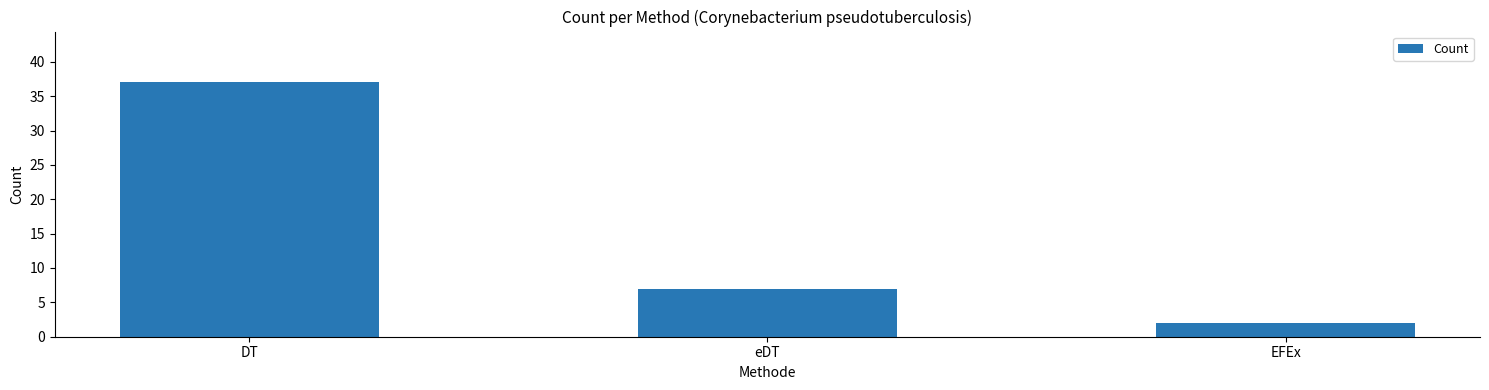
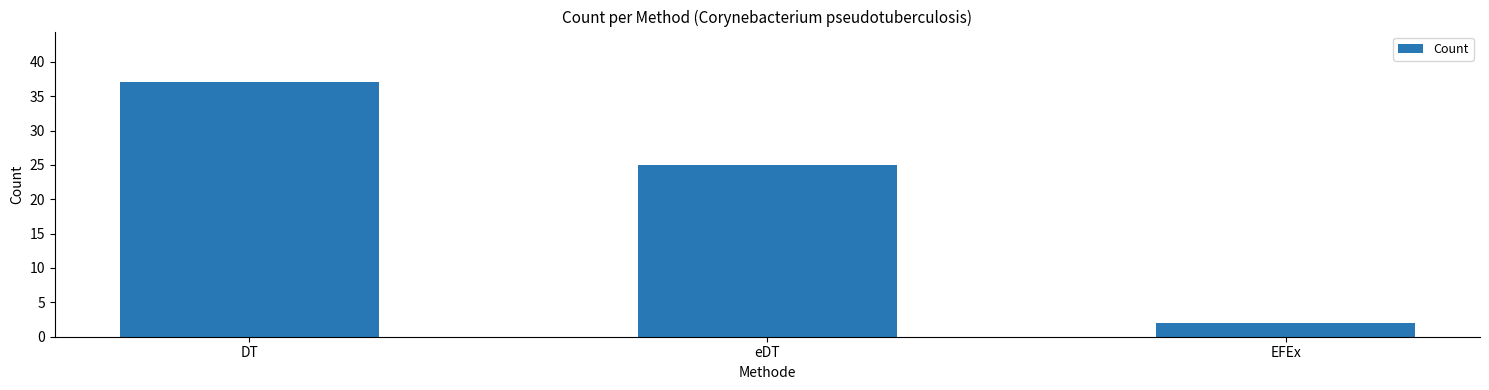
eDT: 7 -> 25
